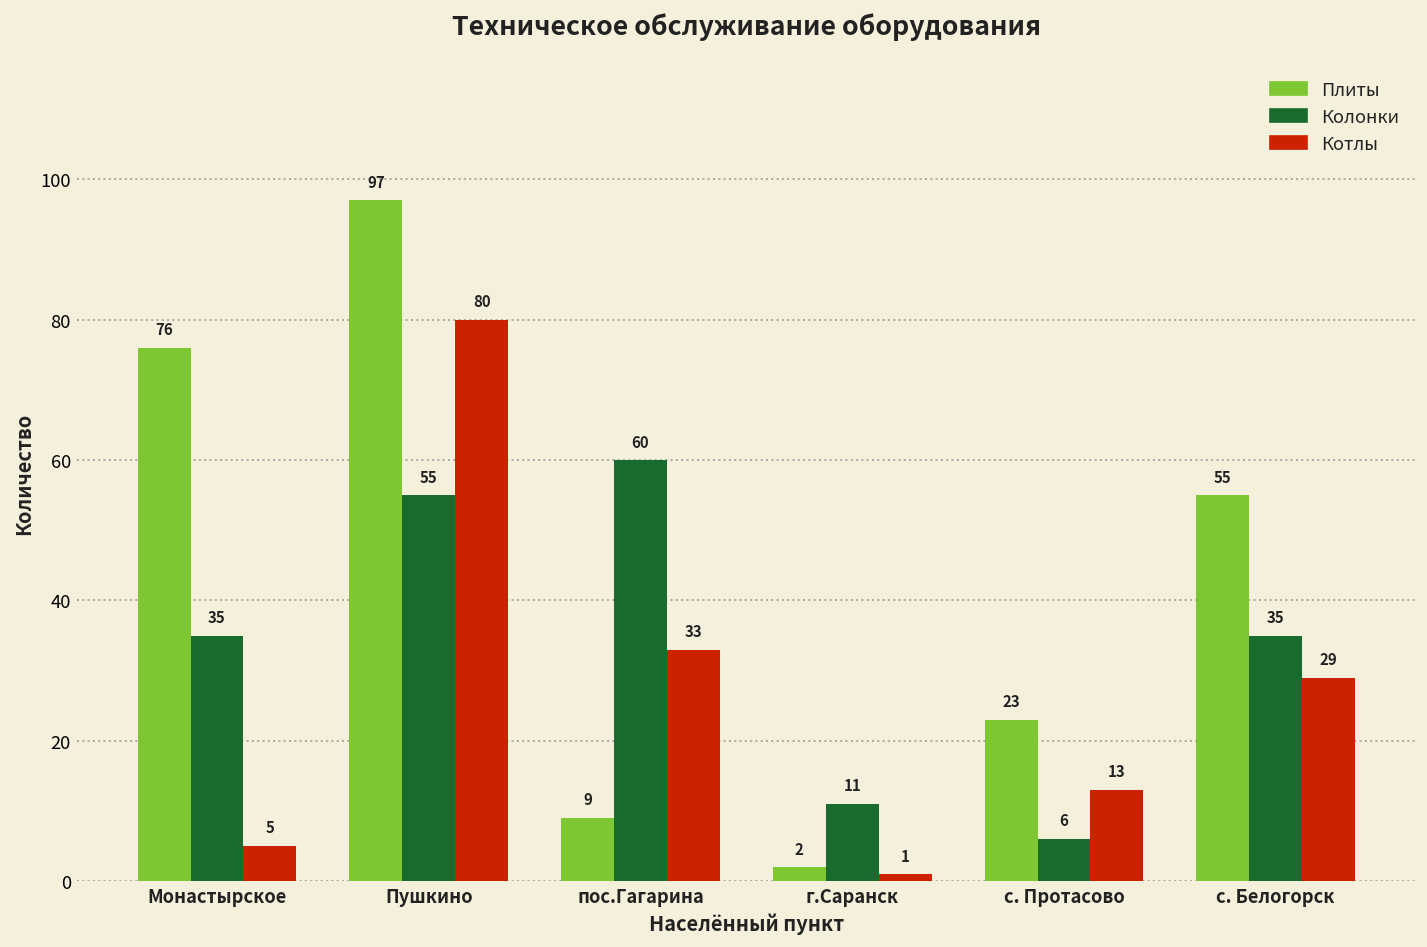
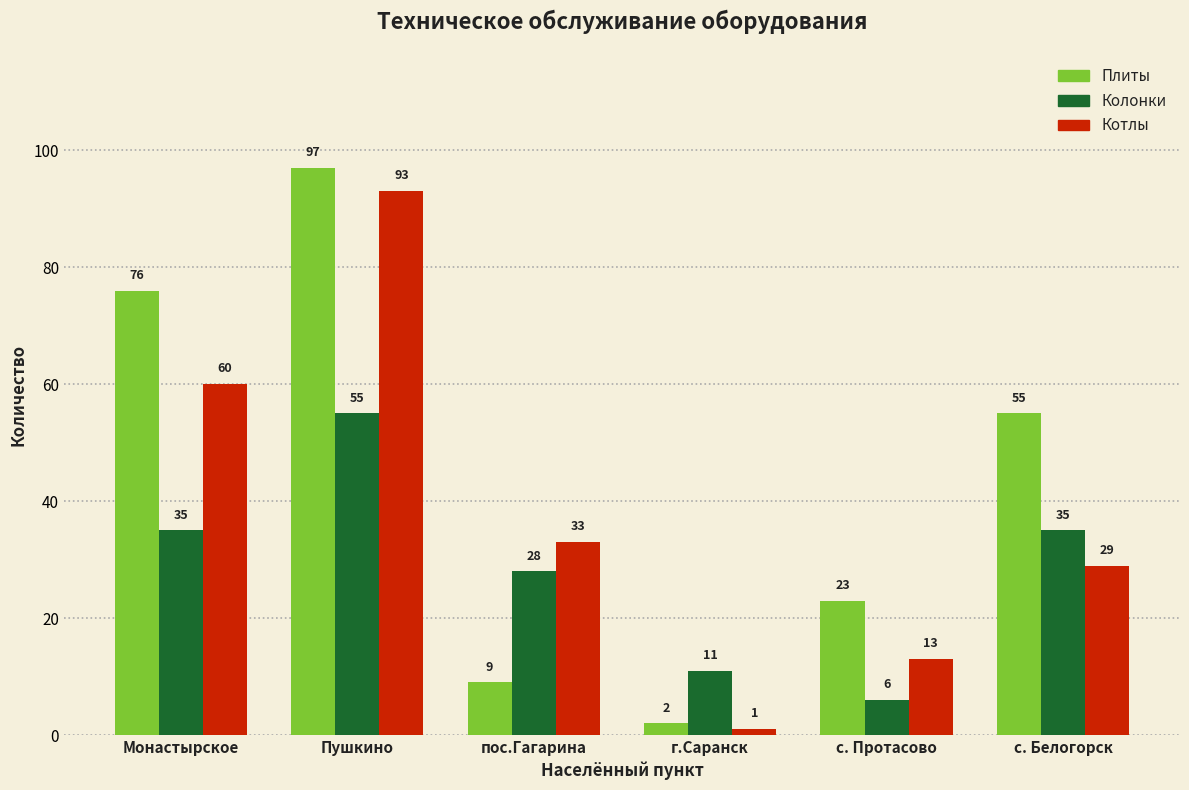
Котлы, Монастырское: 5 -> 60
Котлы, Пушкино: 80 -> 93
Колонки, пос.Гагарина: 60 -> 28
